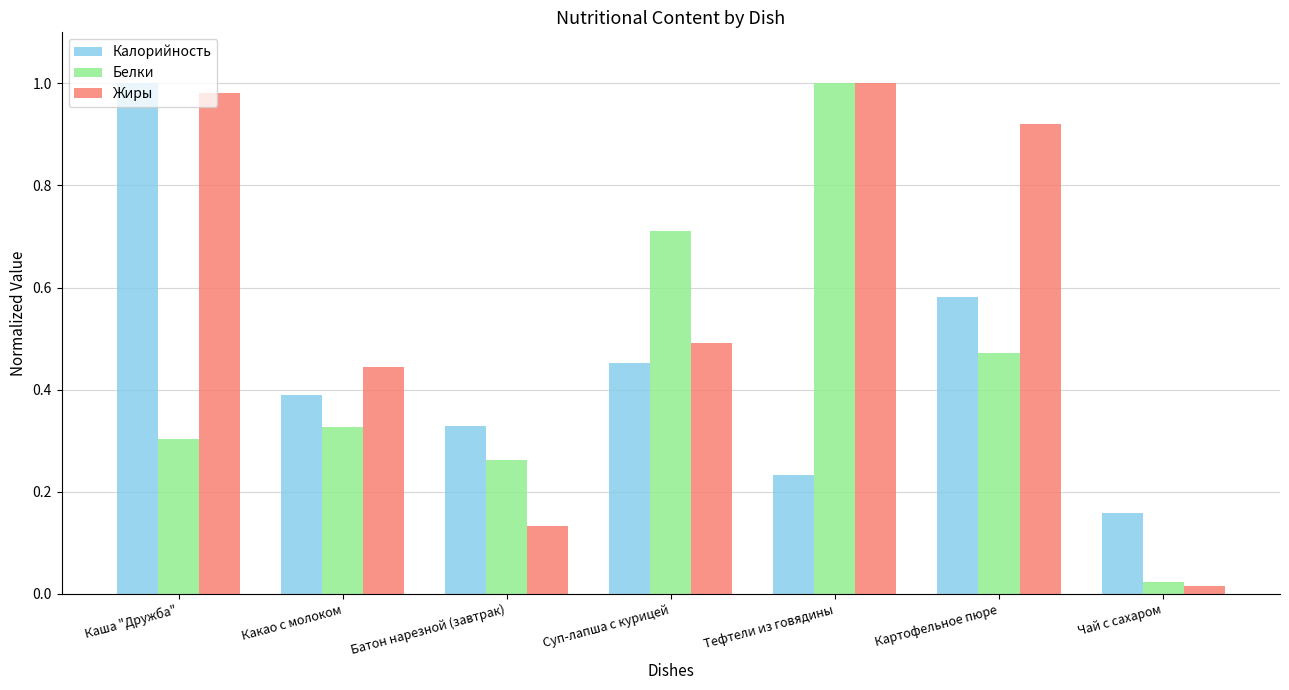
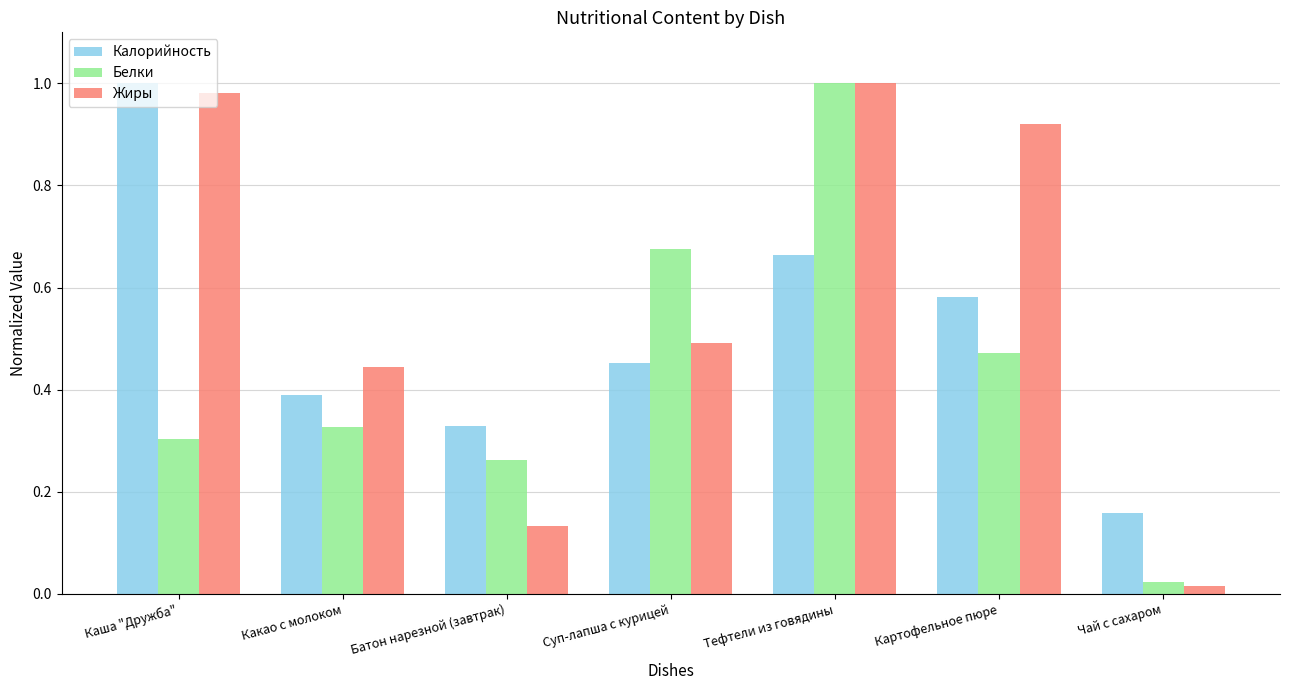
Белки, Суп-лапша с курицей: 0.71 -> 0.68
Калорийность, Тефтели из говядины: 0.23 -> 0.66
